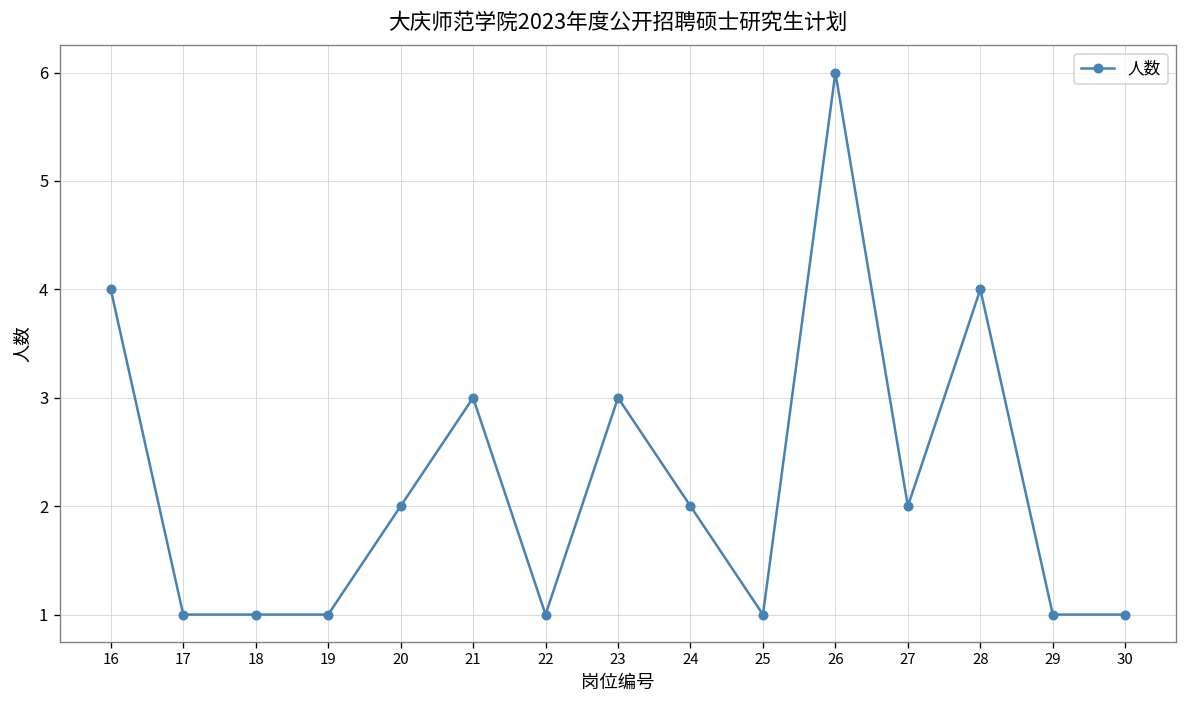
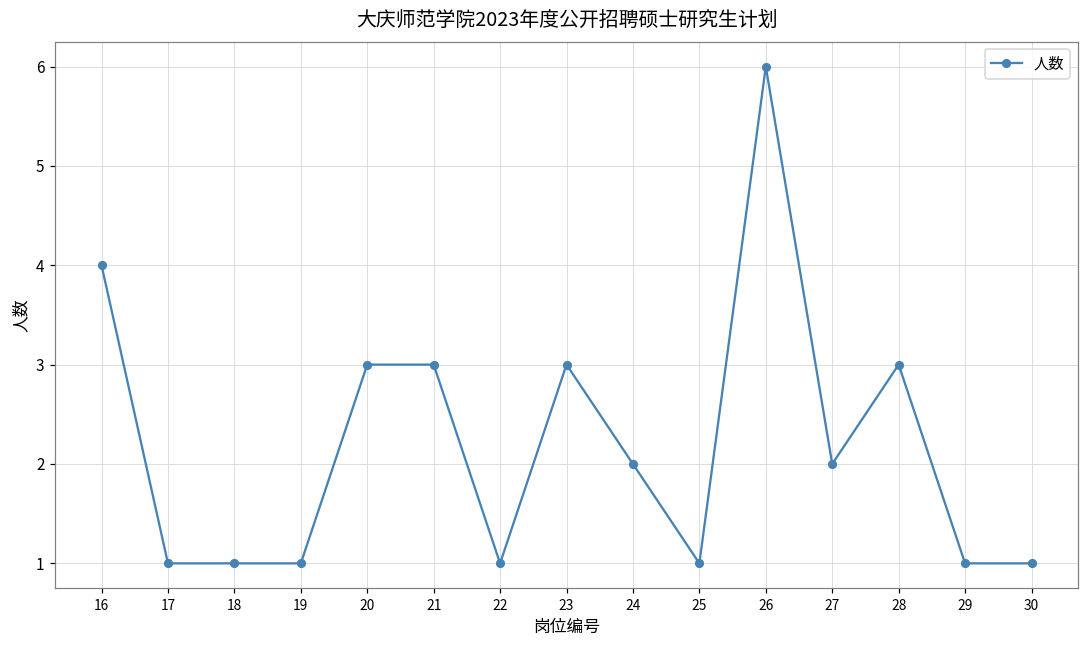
20: 2 -> 3
28: 4 -> 3
